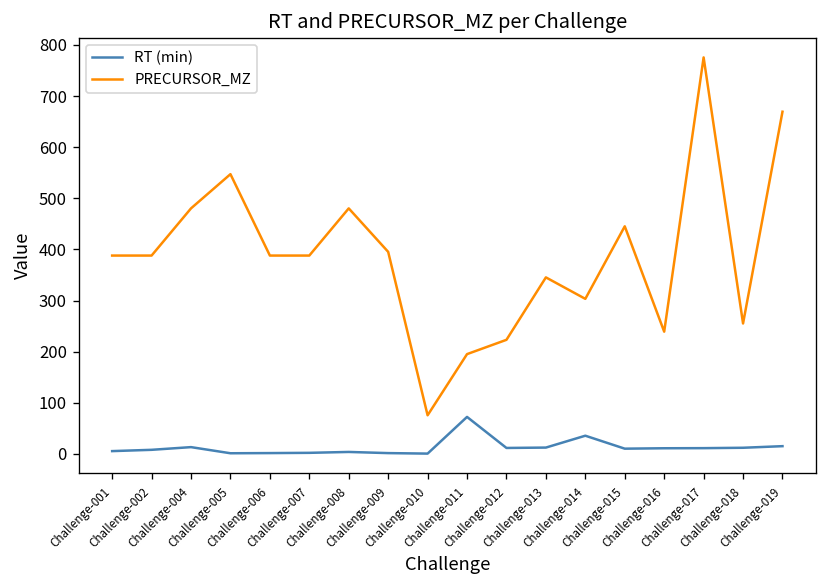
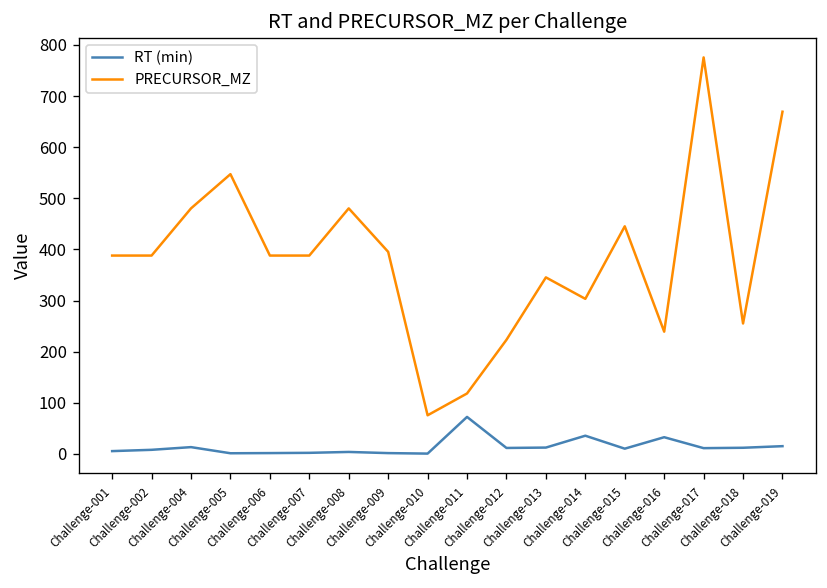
PRECURSOR_MZ, Challenge-011: 200 -> 120
RT (min), Challenge-016: 10 -> 30
